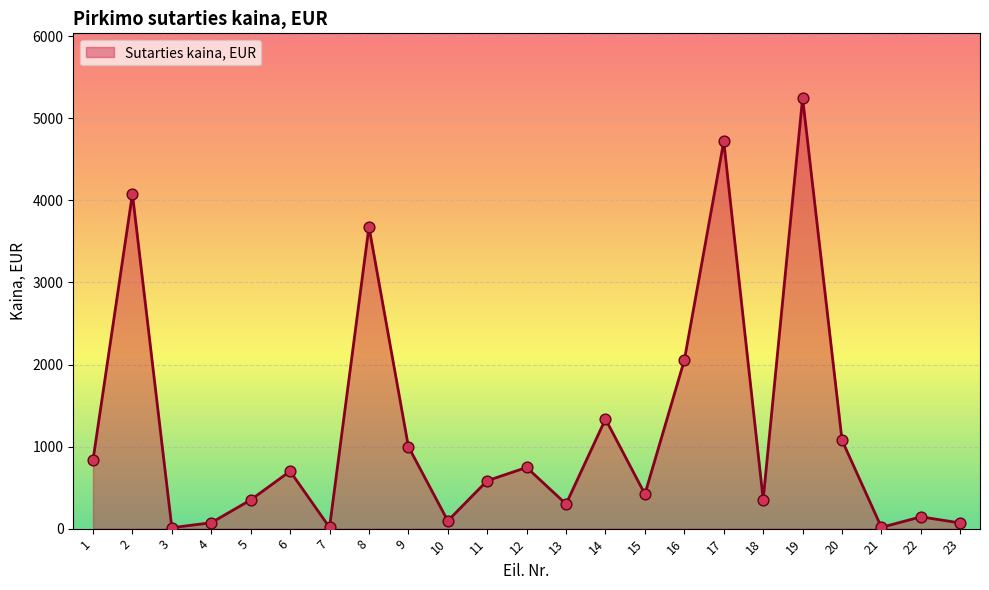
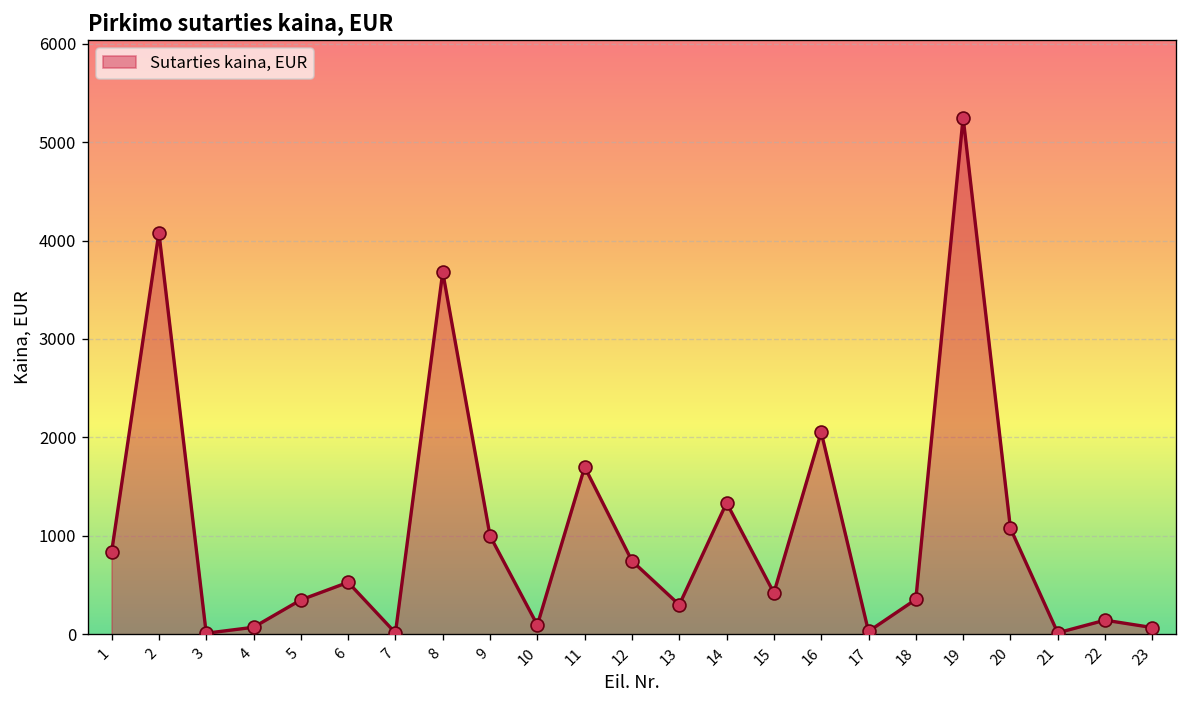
6: 700 -> 500
11: 600 -> 1700
17: 4700 -> 0
